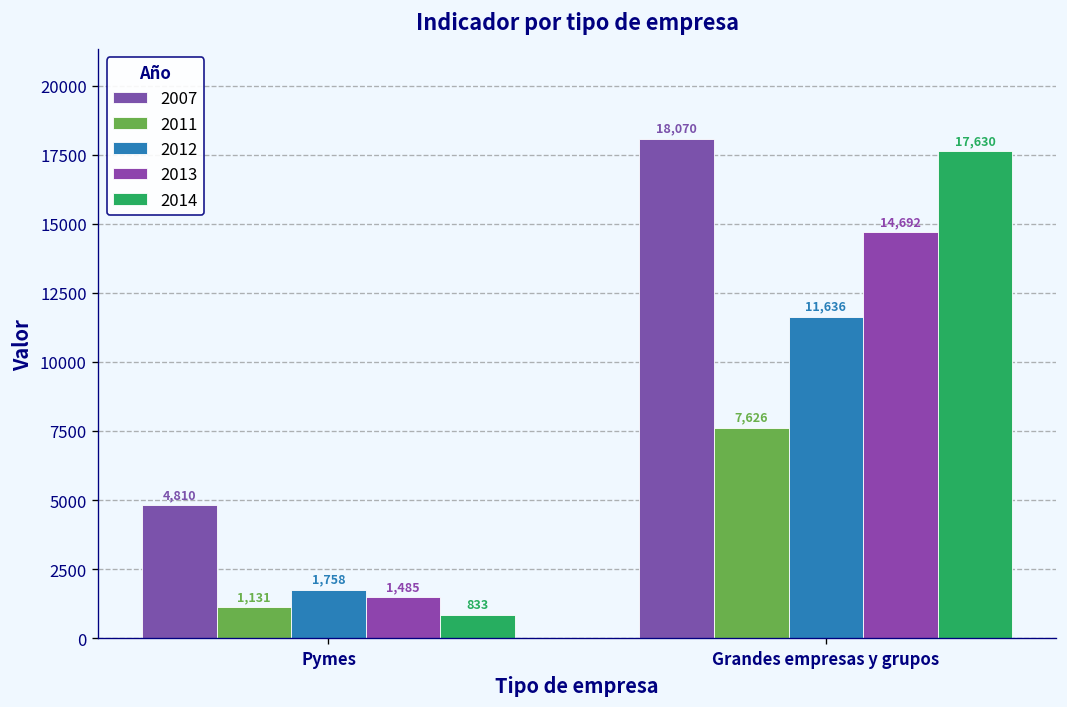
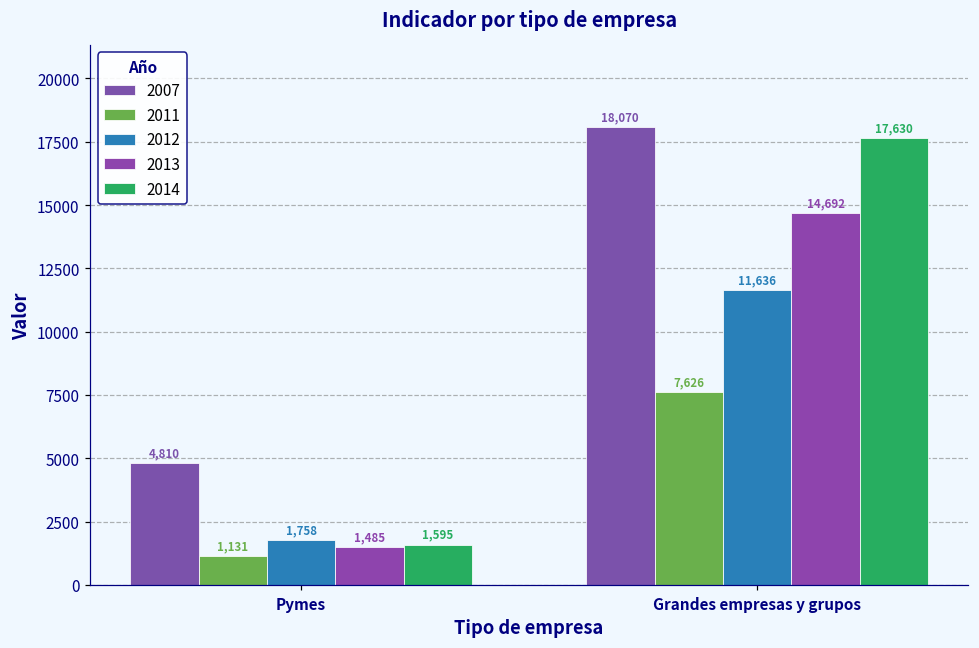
2014, Pymes: 833 -> 1,595
